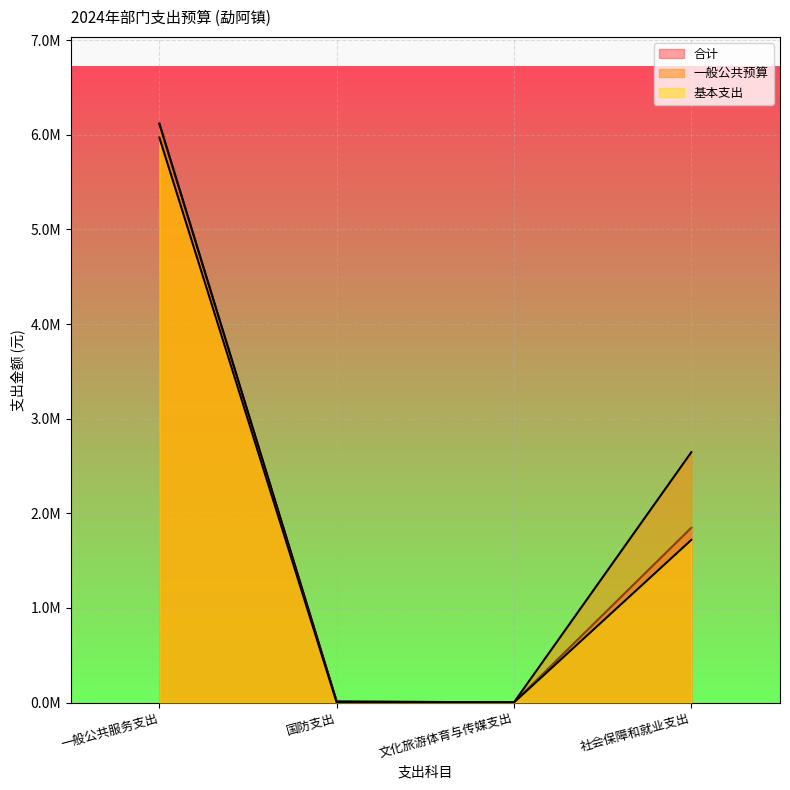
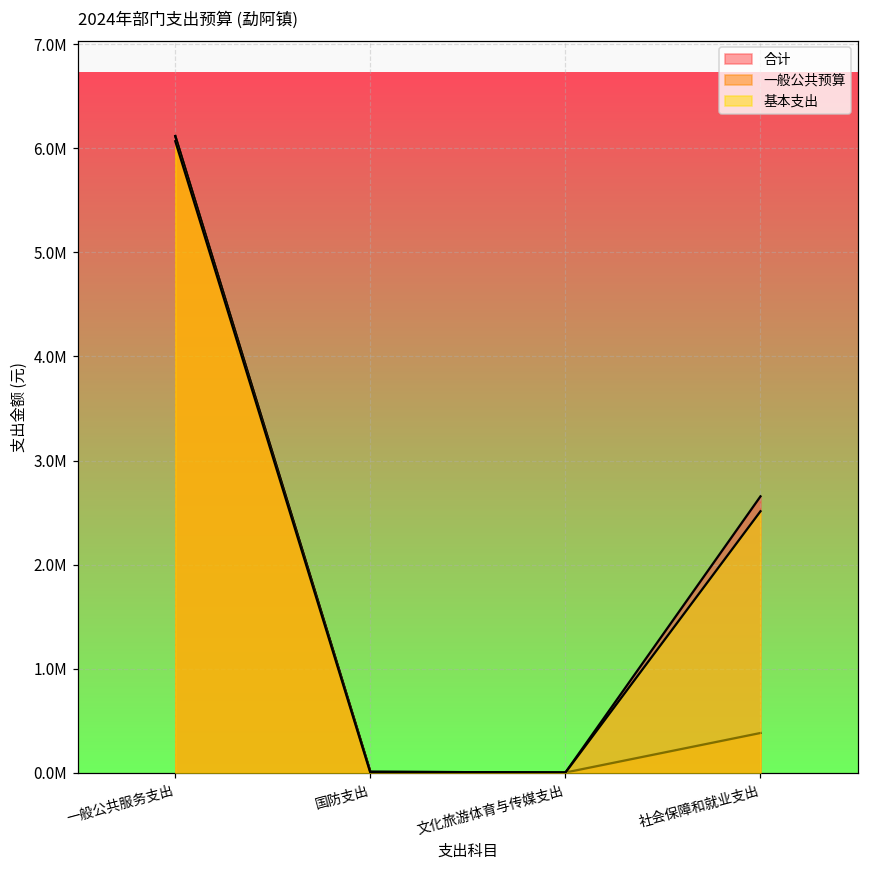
基本支出, 一般公共服务支出: 6000000 -> 6100000
合计, 社会保障和就业支出: 1800000 -> 2700000
一般公共预算, 社会保障和就业支出: 2600000 -> 400000
基本支出, 社会保障和就业支出: 1700000 -> 2500000
